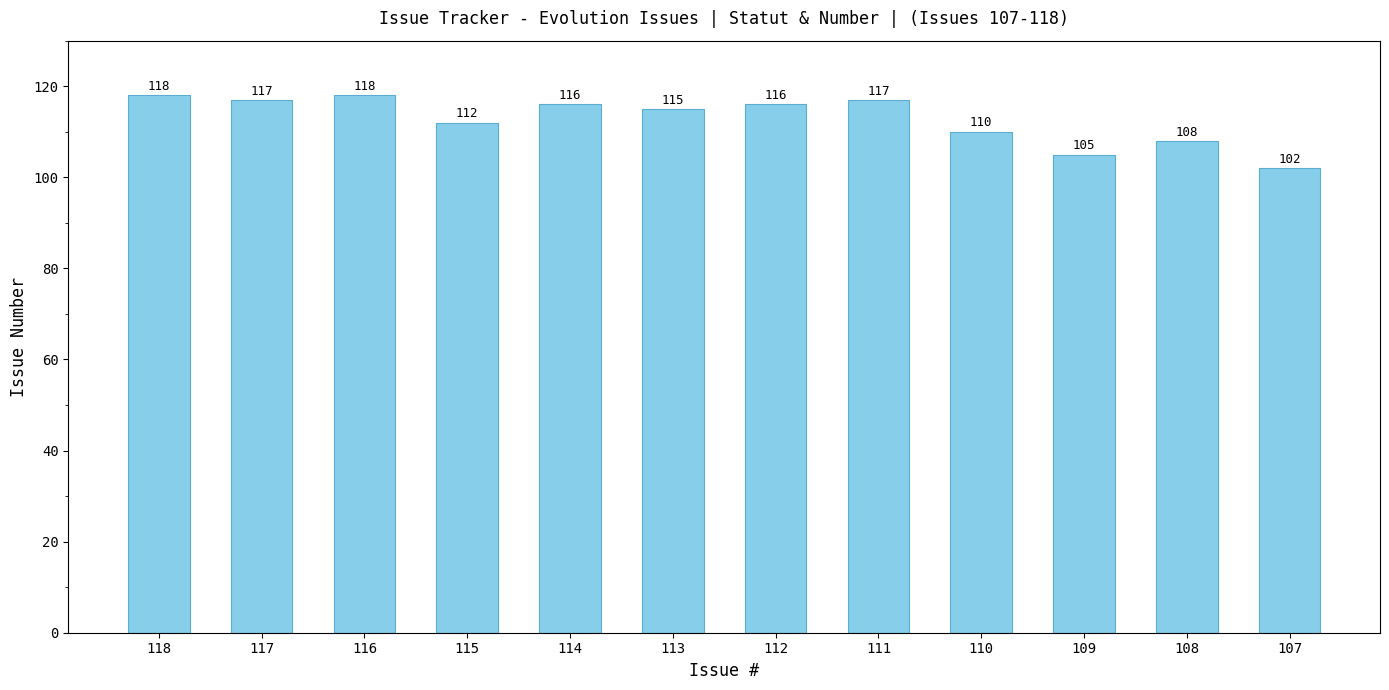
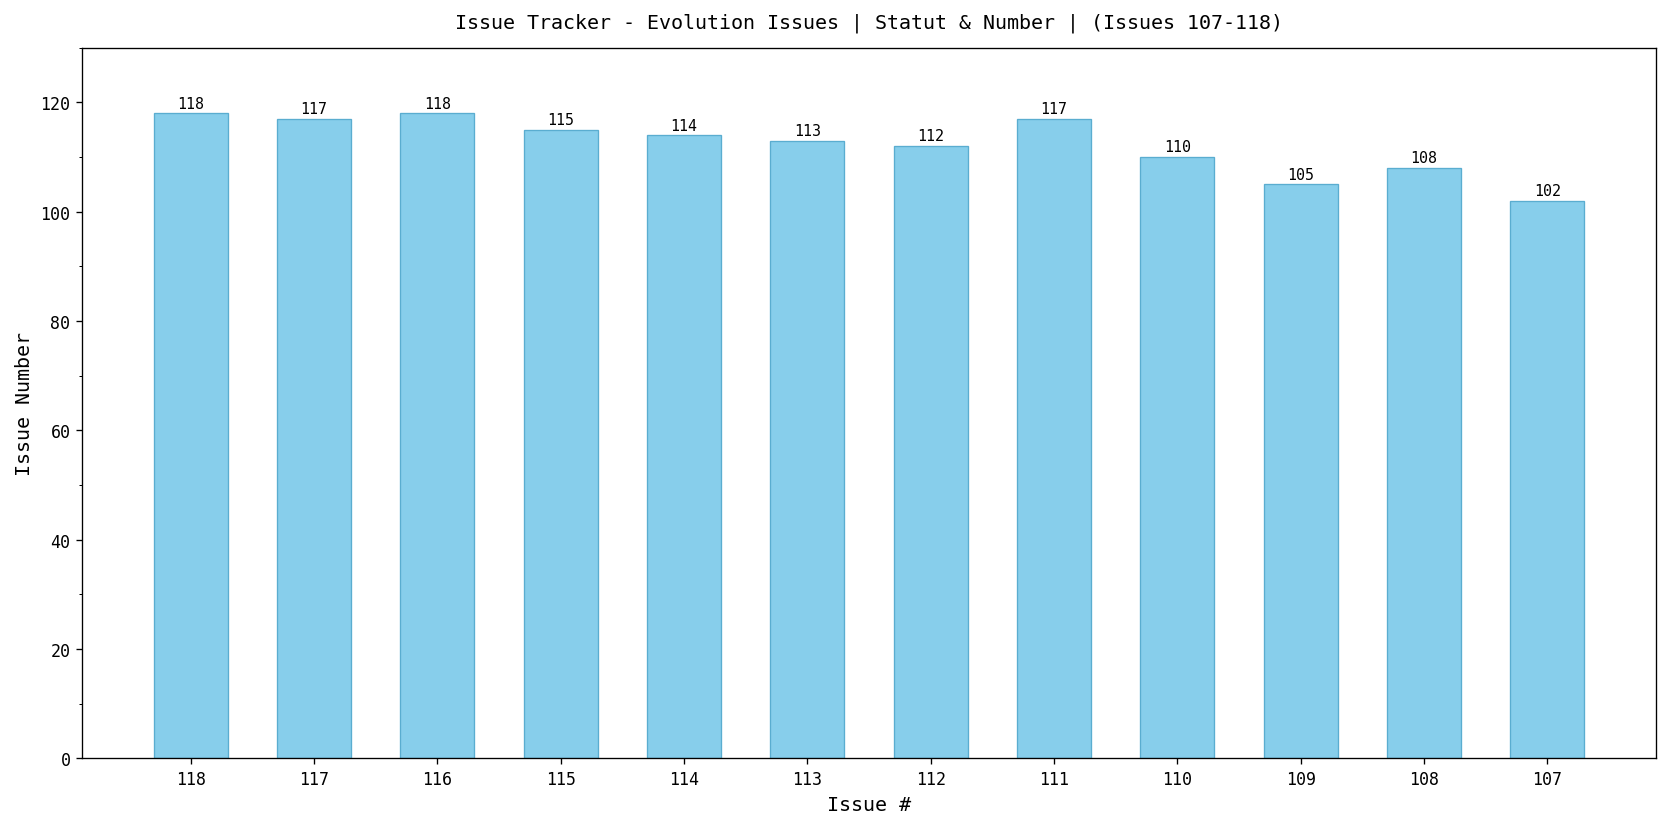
115: 112 -> 115
114: 116 -> 114
113: 115 -> 113
112: 116 -> 112
